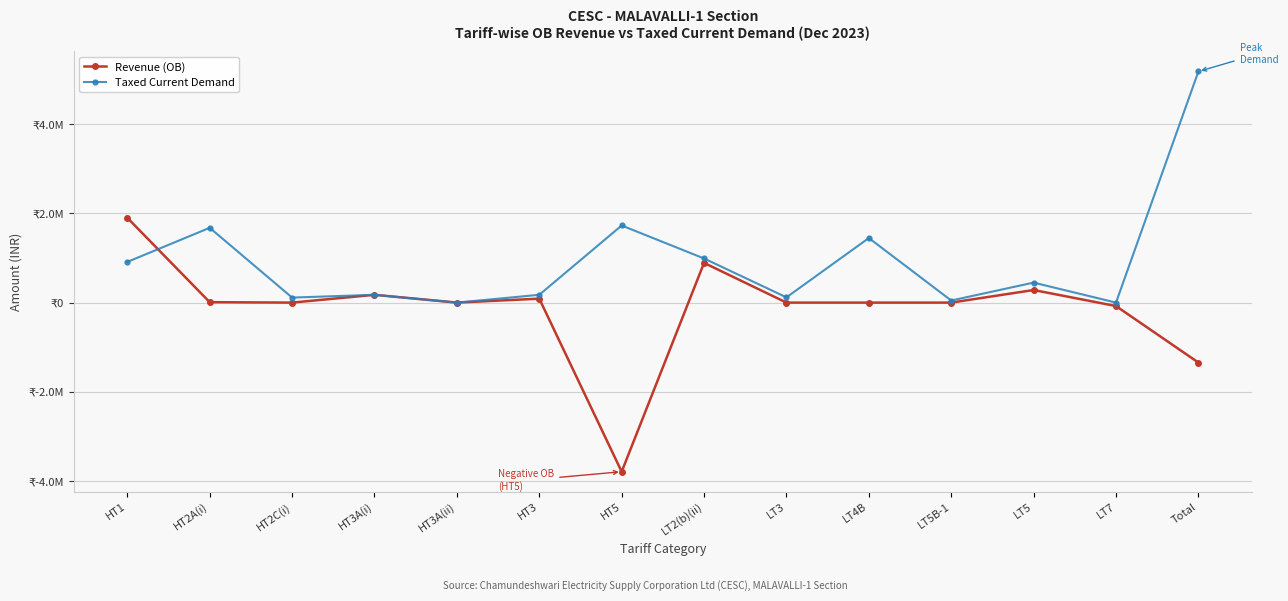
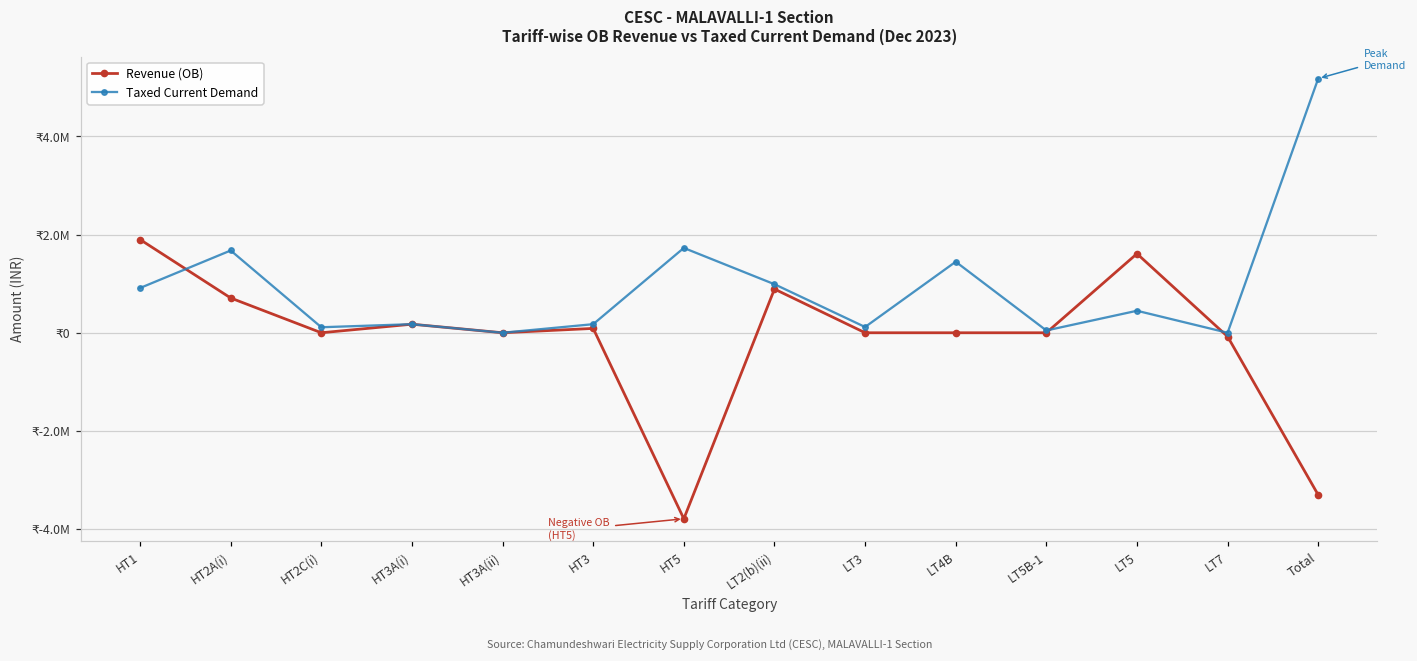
Revenue (OB), HT2A(i): ₹0 -> ₹700000
Revenue (OB), LT5: ₹300000 -> ₹1600000
Revenue (OB), Total: ₹-1300000 -> ₹-3300000
